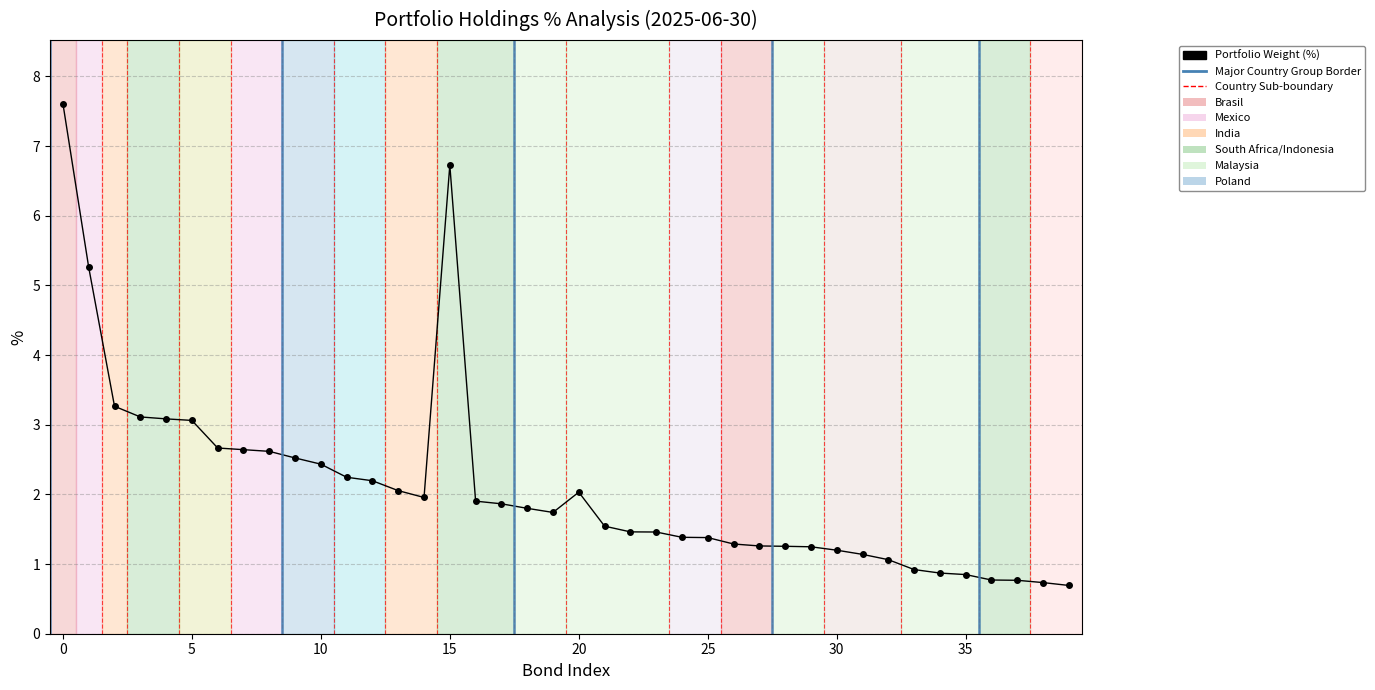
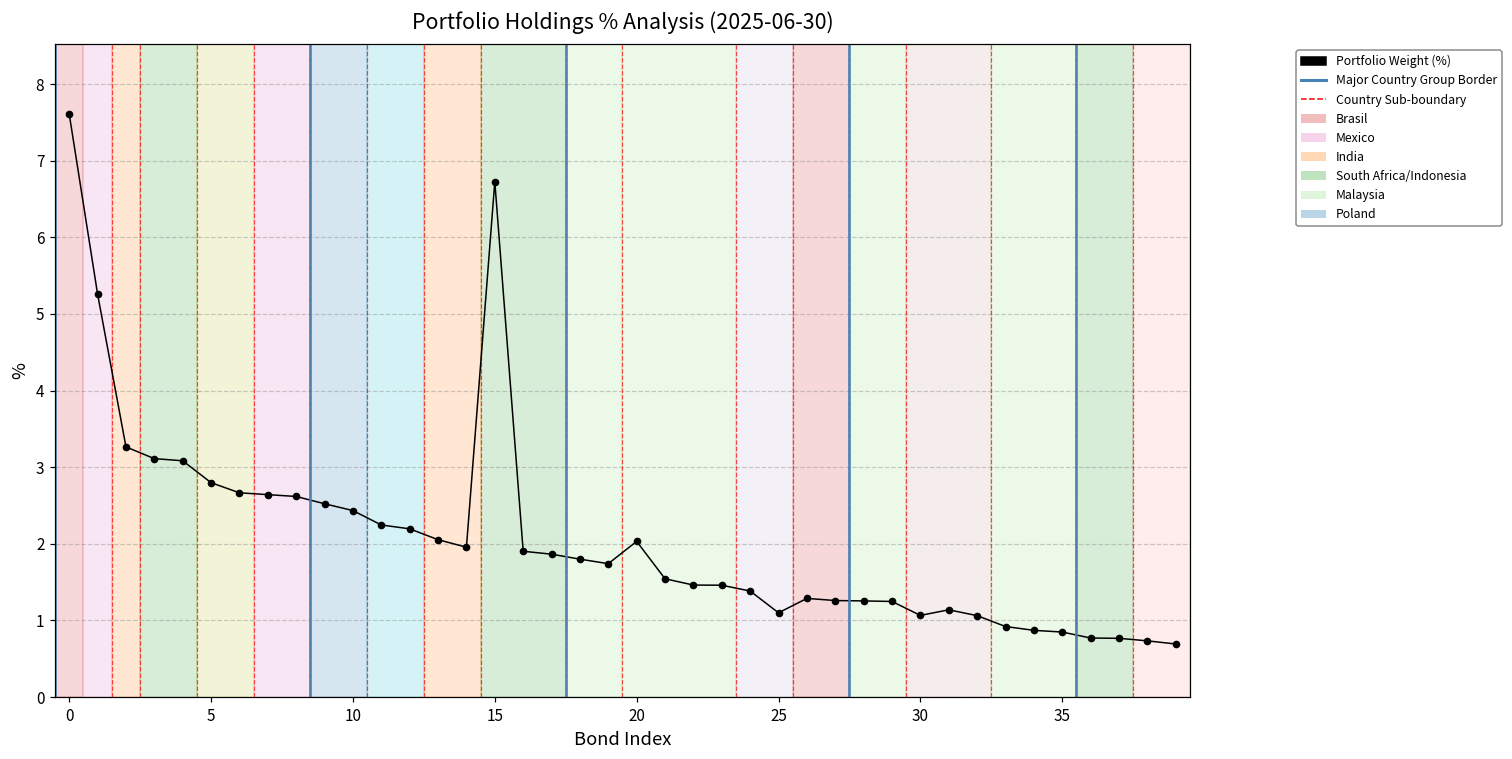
5: 3.1 -> 2.8
25: 1.4 -> 1.1
30: 1.2 -> 1.1
